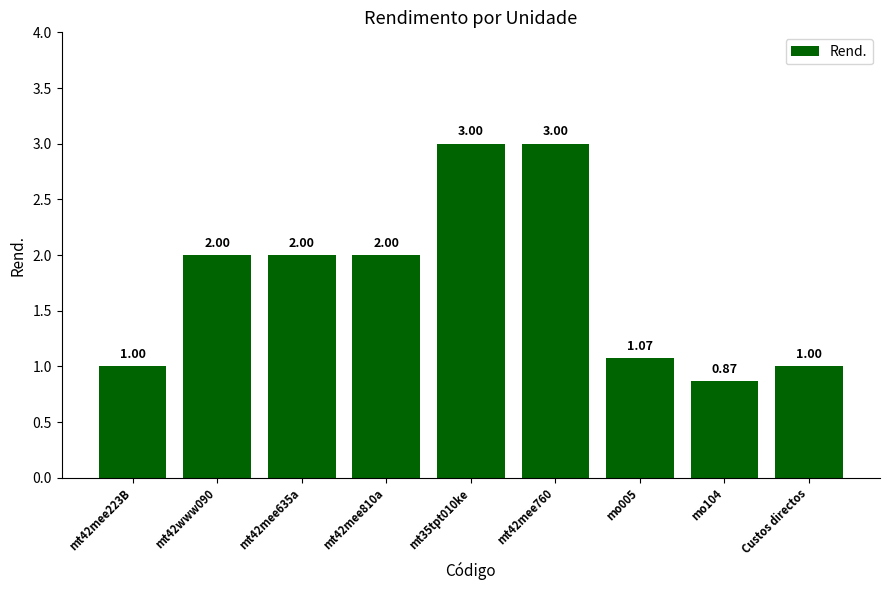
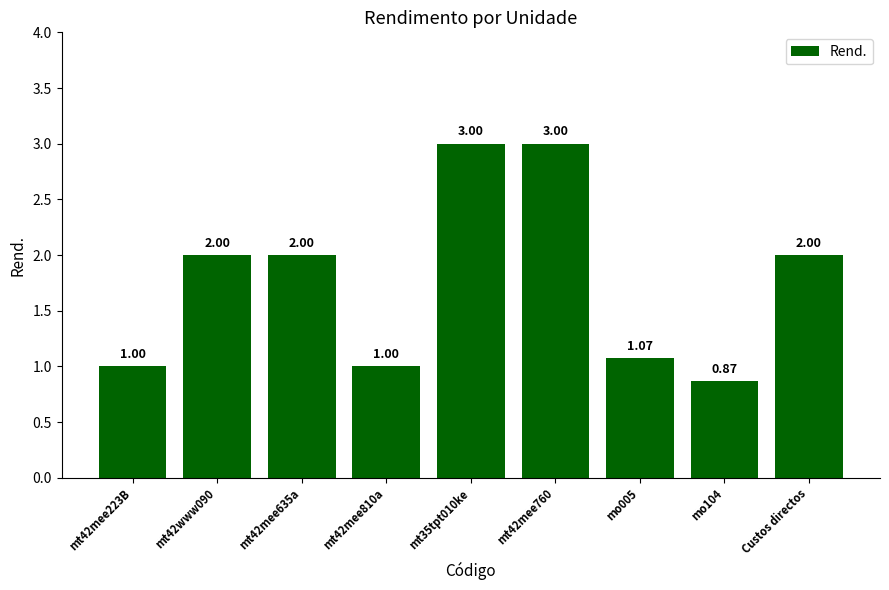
mt42mee810a: 2.00 -> 1.00
Custos directos: 1.00 -> 2.00
